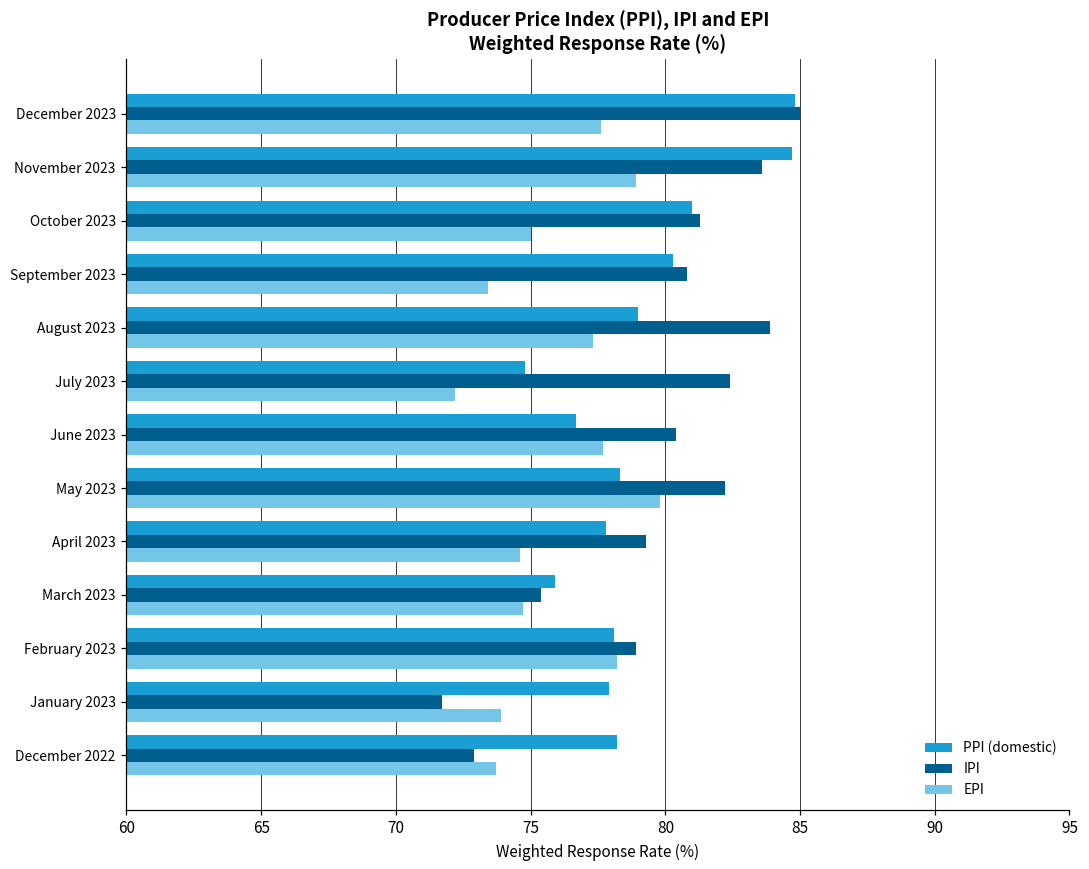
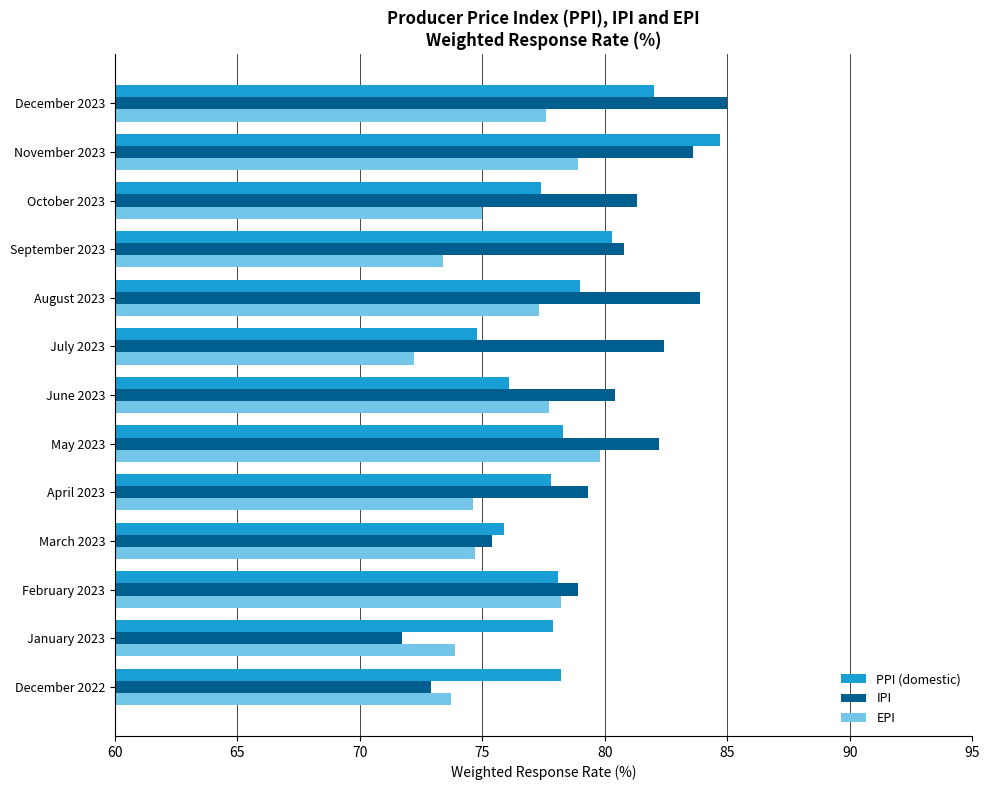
PPI (domestic), December 2023: 84.8 -> 82.0
PPI (domestic), October 2023: 81.0 -> 77.4
PPI (domestic), June 2023: 76.7 -> 76.1
